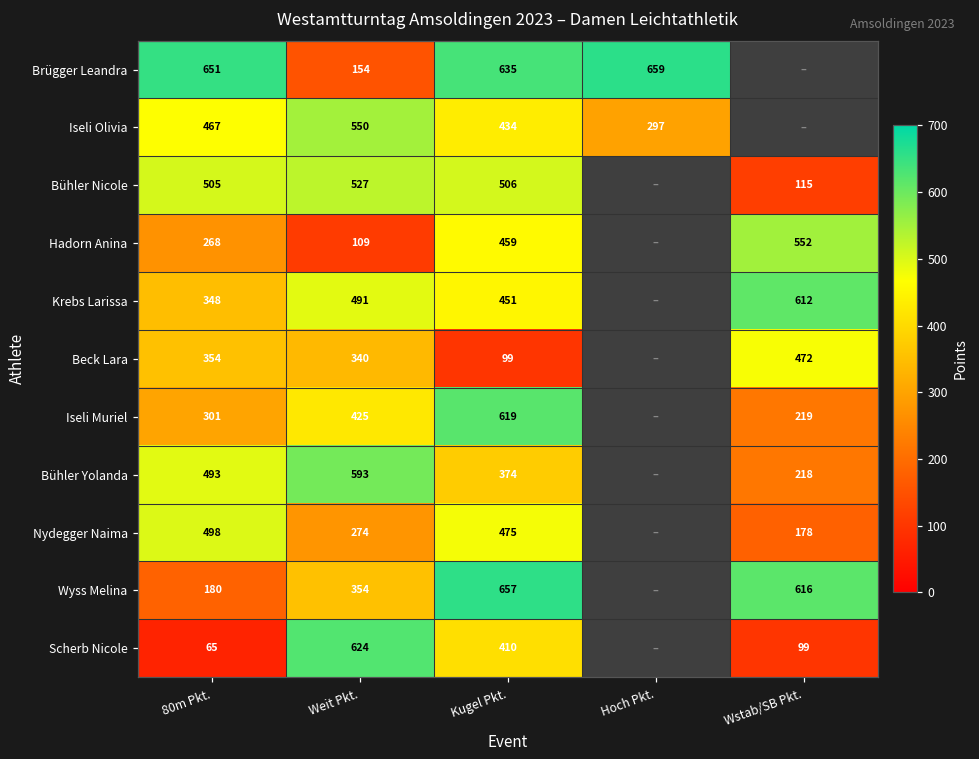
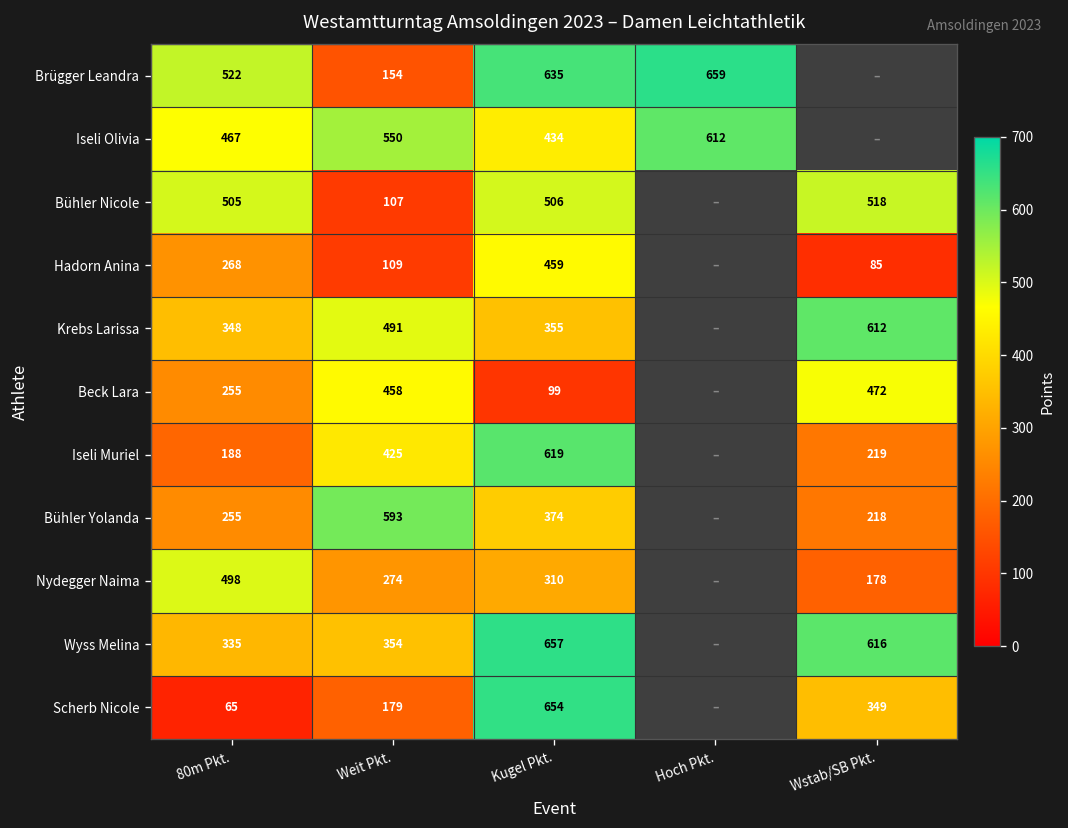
Brügger Leandra, 80m Pkt.: 651 -> 522
Iseli Olivia, Hoch Pkt.: 297 -> 612
Bühler Nicole, Weit Pkt.: 527 -> 107
Bühler Nicole, Wstab/SB Pkt.: 115 -> 518
Hadorn Anina, Wstab/SB Pkt.: 552 -> 85
Krebs Larissa, Kugel Pkt.: 451 -> 355
Beck Lara, 80m Pkt.: 354 -> 255
Beck Lara, Weit Pkt.: 340 -> 458
Iseli Muriel, 80m Pkt.: 301 -> 188
Bühler Yolanda, 80m Pkt.: 493 -> 255
Nydegger Naima, Kugel Pkt.: 475 -> 310
Wyss Melina, 80m Pkt.: 180 -> 335
Scherb Nicole, Weit Pkt.: 624 -> 179
Scherb Nicole, Kugel Pkt.: 410 -> 654
Scherb Nicole, Wstab/SB Pkt.: 99 -> 349
